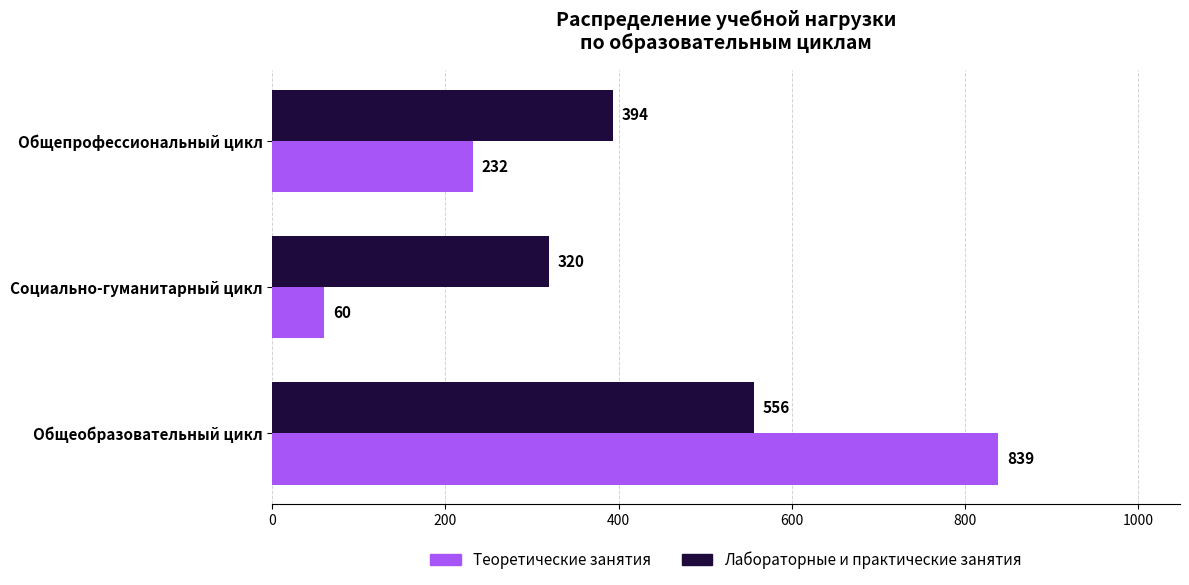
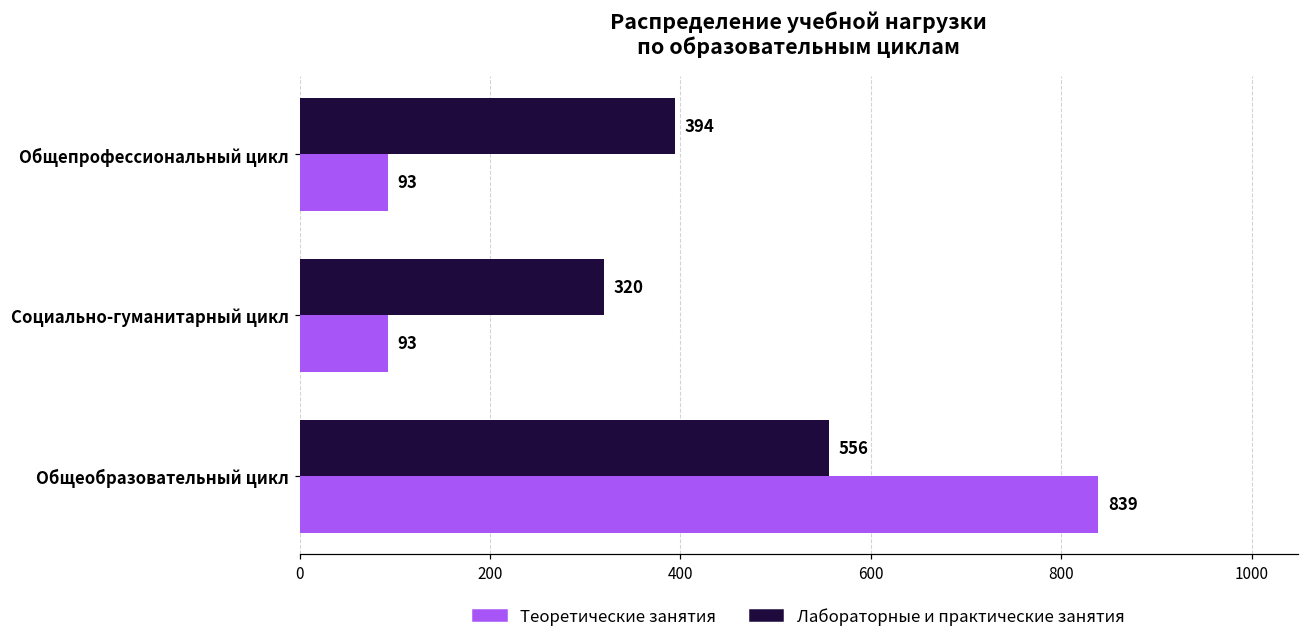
Теоретические занятия, Общепрофессиональный цикл: 232 -> 93
Теоретические занятия, Социально-гуманитарный цикл: 60 -> 93
